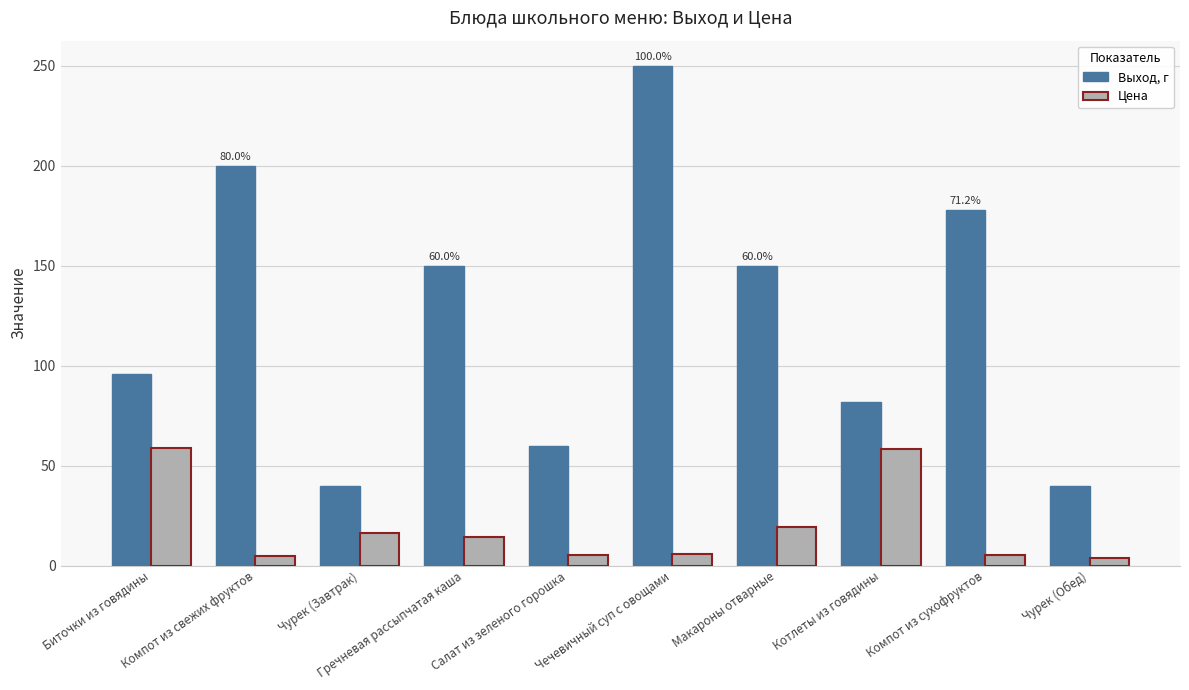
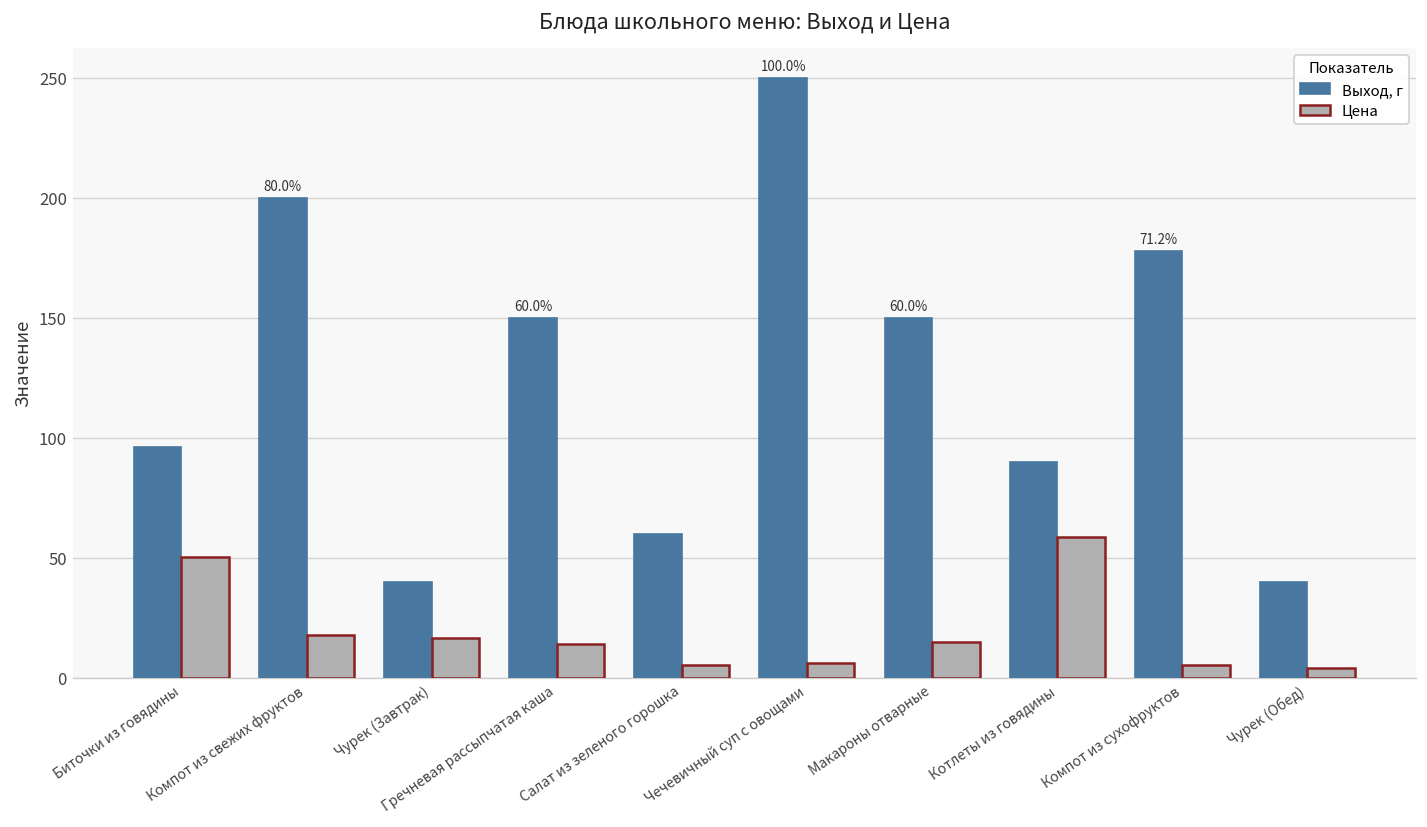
Цена, Биточки из говядины: 59 -> 50
Цена, Компот из свежих фруктов: 5 -> 18
Цена, Макароны отварные: 19 -> 15
Выход, г, Котлеты из говядины: 82 -> 90
